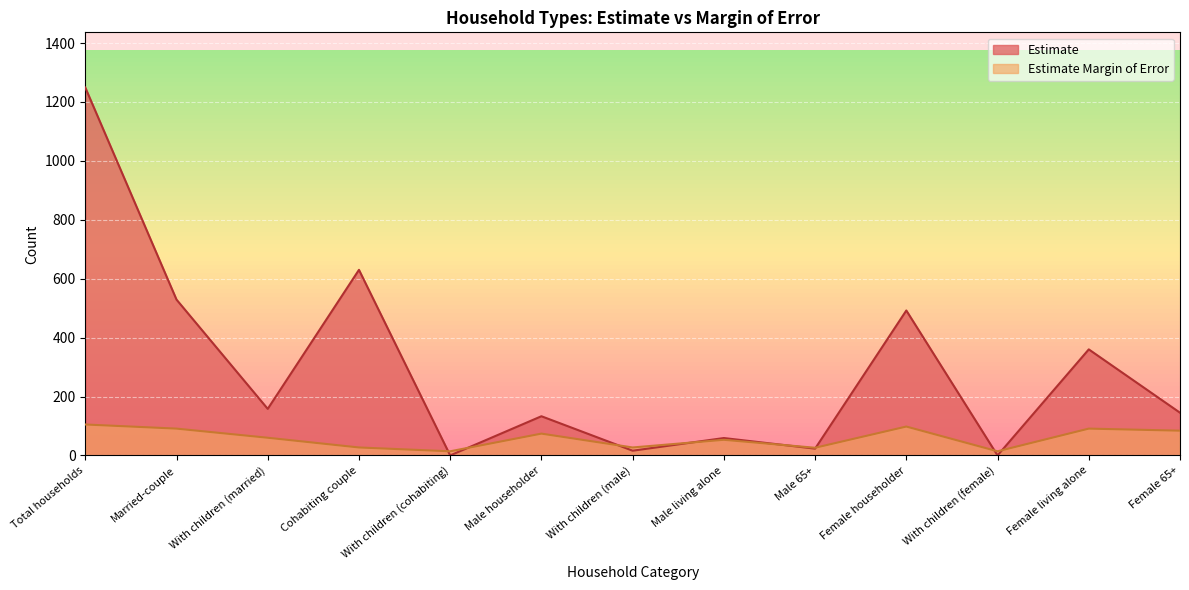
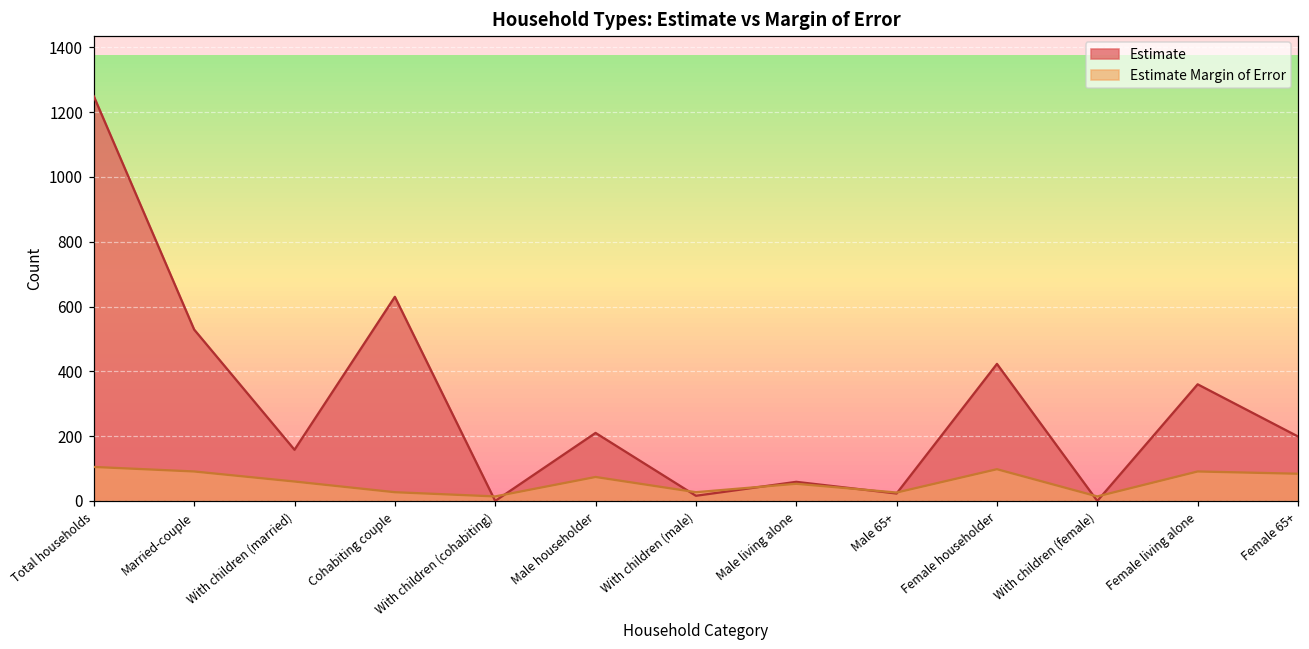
Estimate, Male householder: 130 -> 210
Estimate, Female householder: 490 -> 420
Estimate, Female 65+: 150 -> 200
